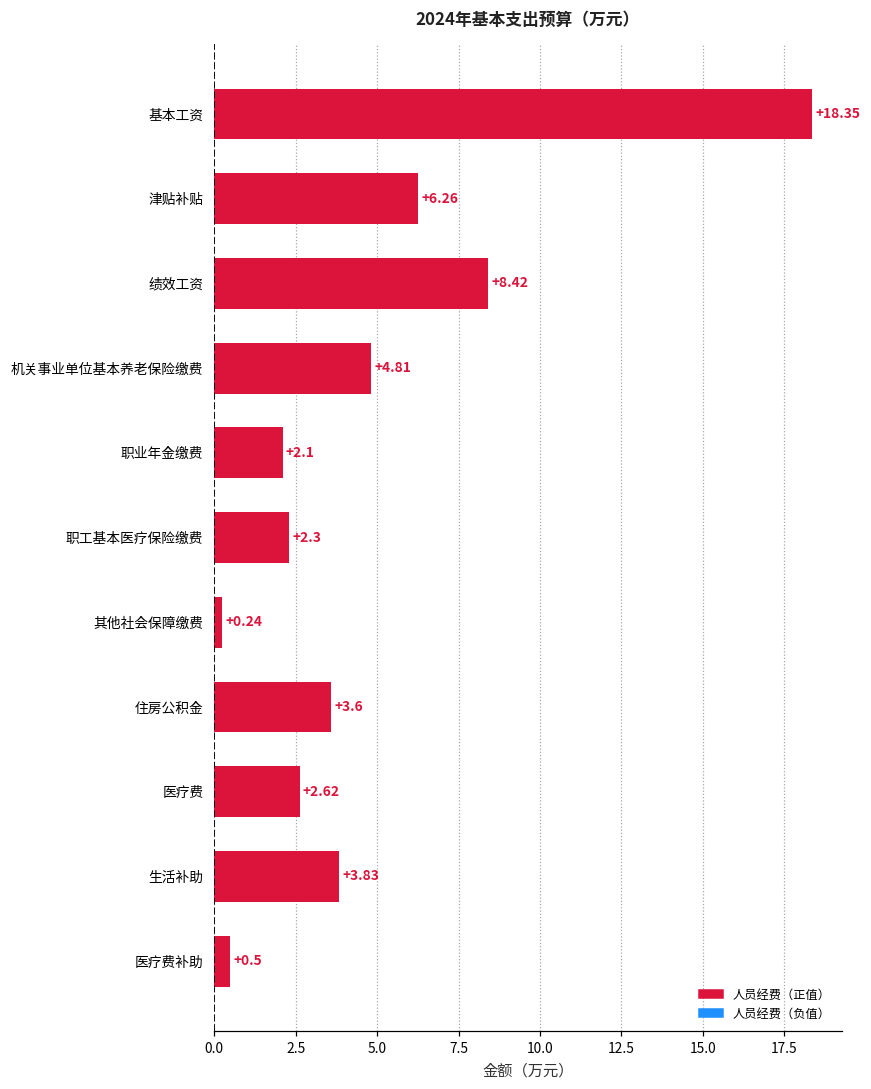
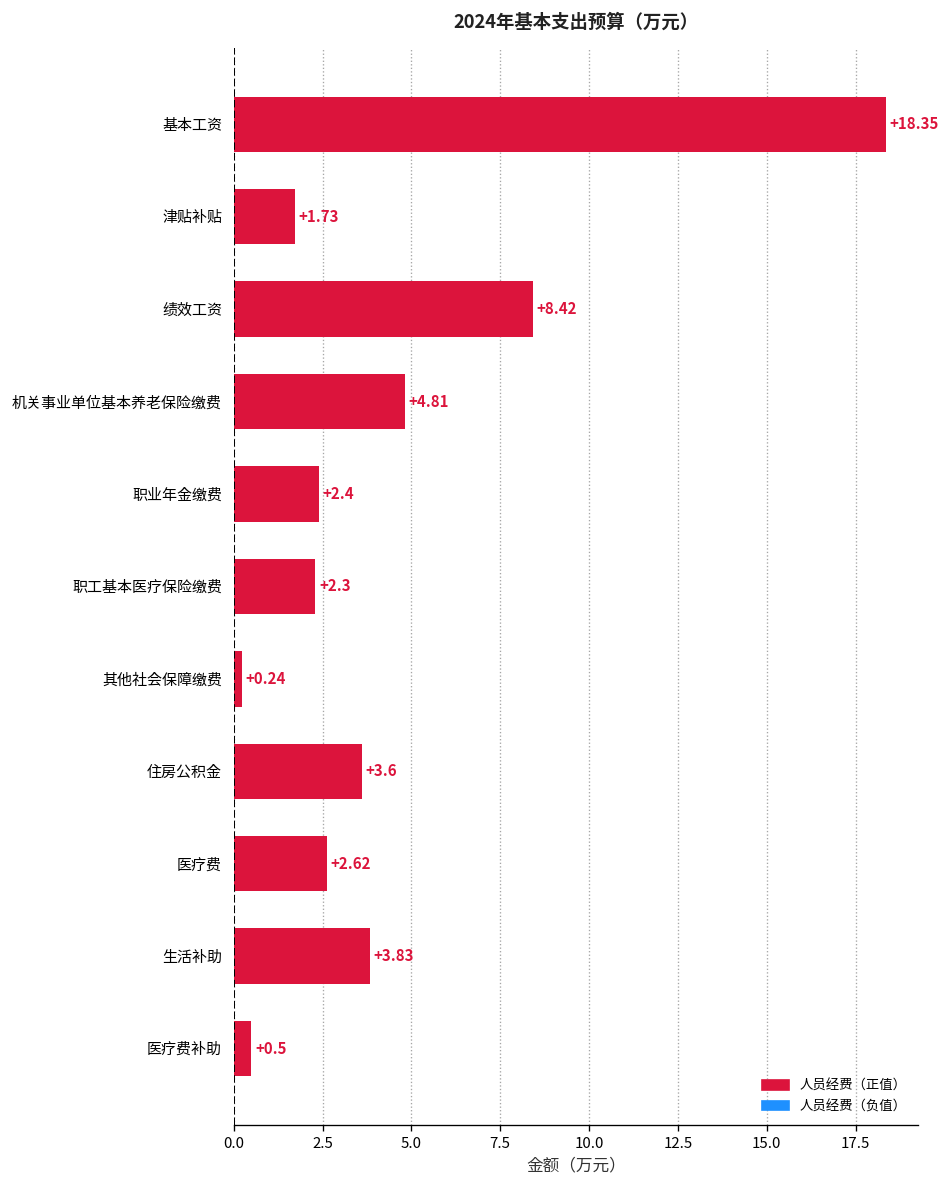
津贴补贴: +6.26 -> +1.73
职业年金缴费: +2.1 -> +2.4
